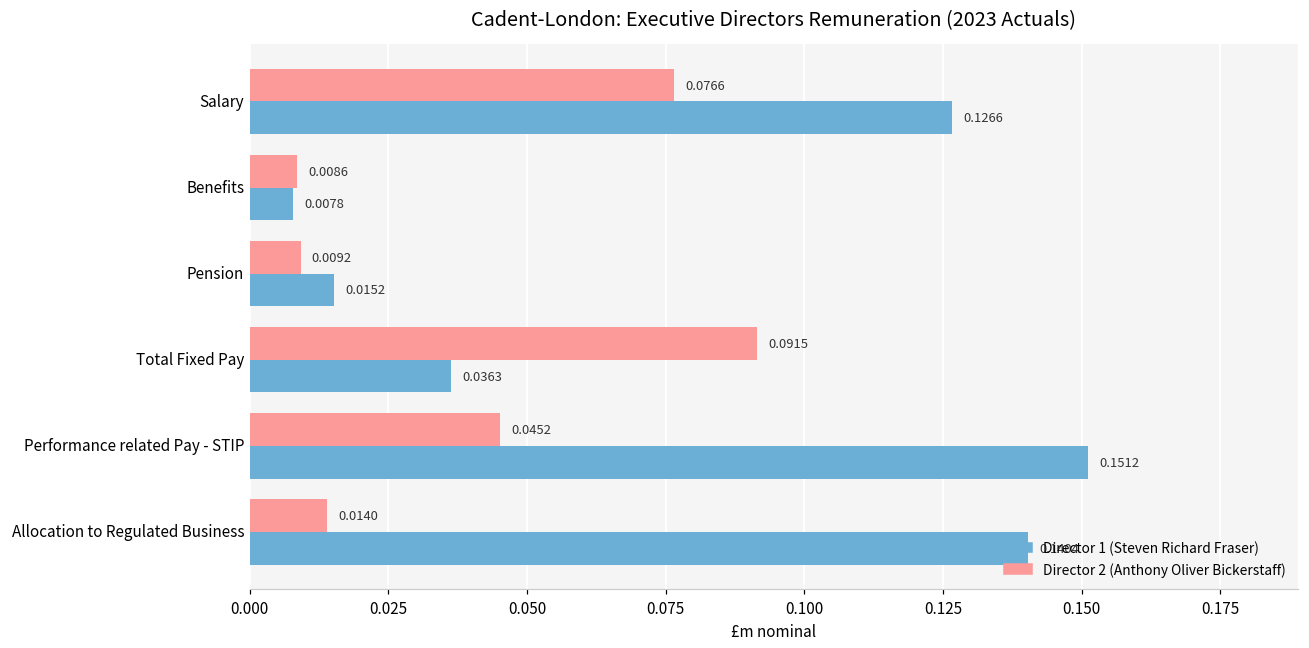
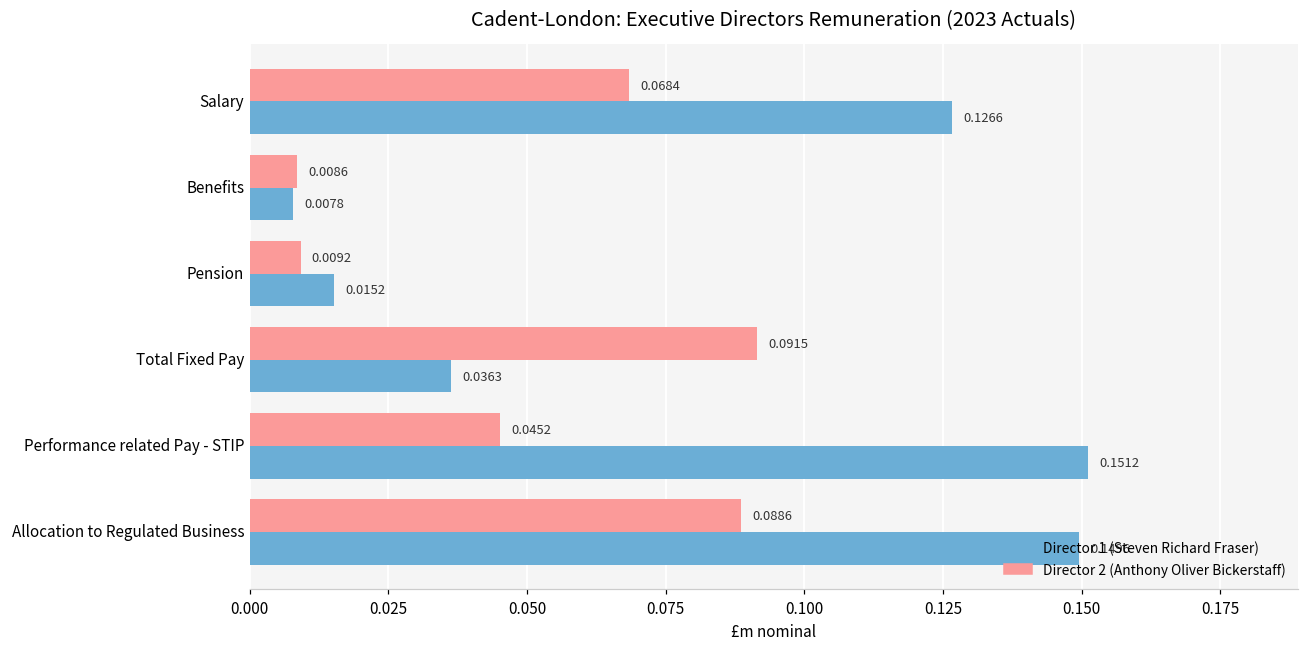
Director 2 (Anthony Oliver Bickerstaff), Salary: 0.0766 -> 0.0684
Director 2 (Anthony Oliver Bickerstaff), Allocation to Regulated Business: 0.0140 -> 0.0886
Director 1 (Steven Richard Fraser), Allocation to Regulated Business: 0.1404 -> 0.1496
